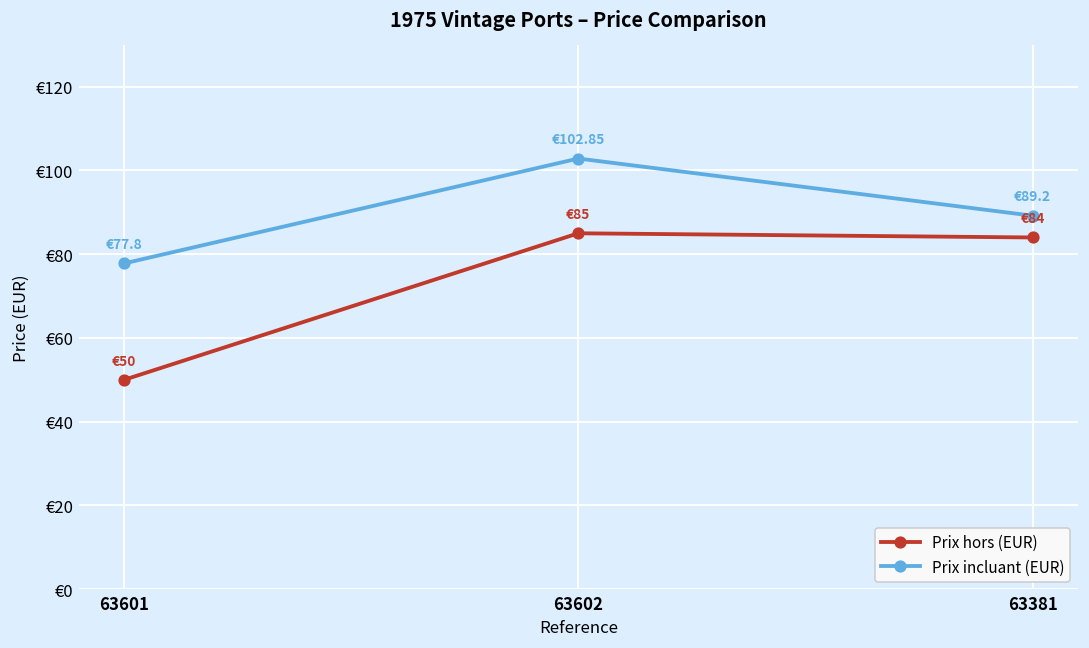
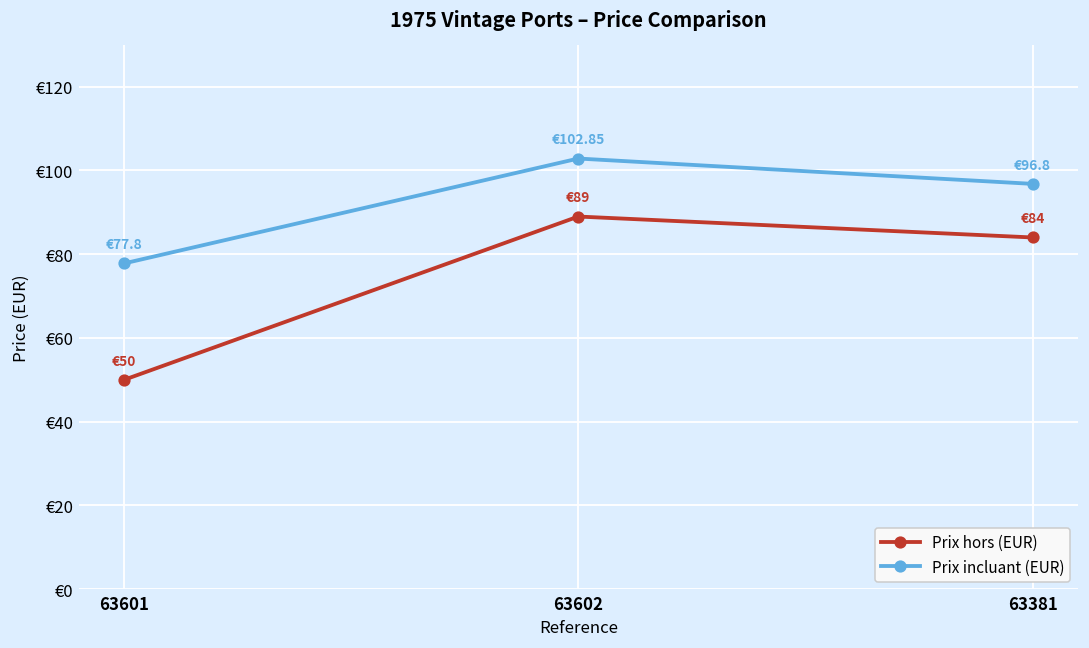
Prix hors (EUR), 63602: €85 -> €89
Prix incluant (EUR), 63381: €89.2 -> €96.8
